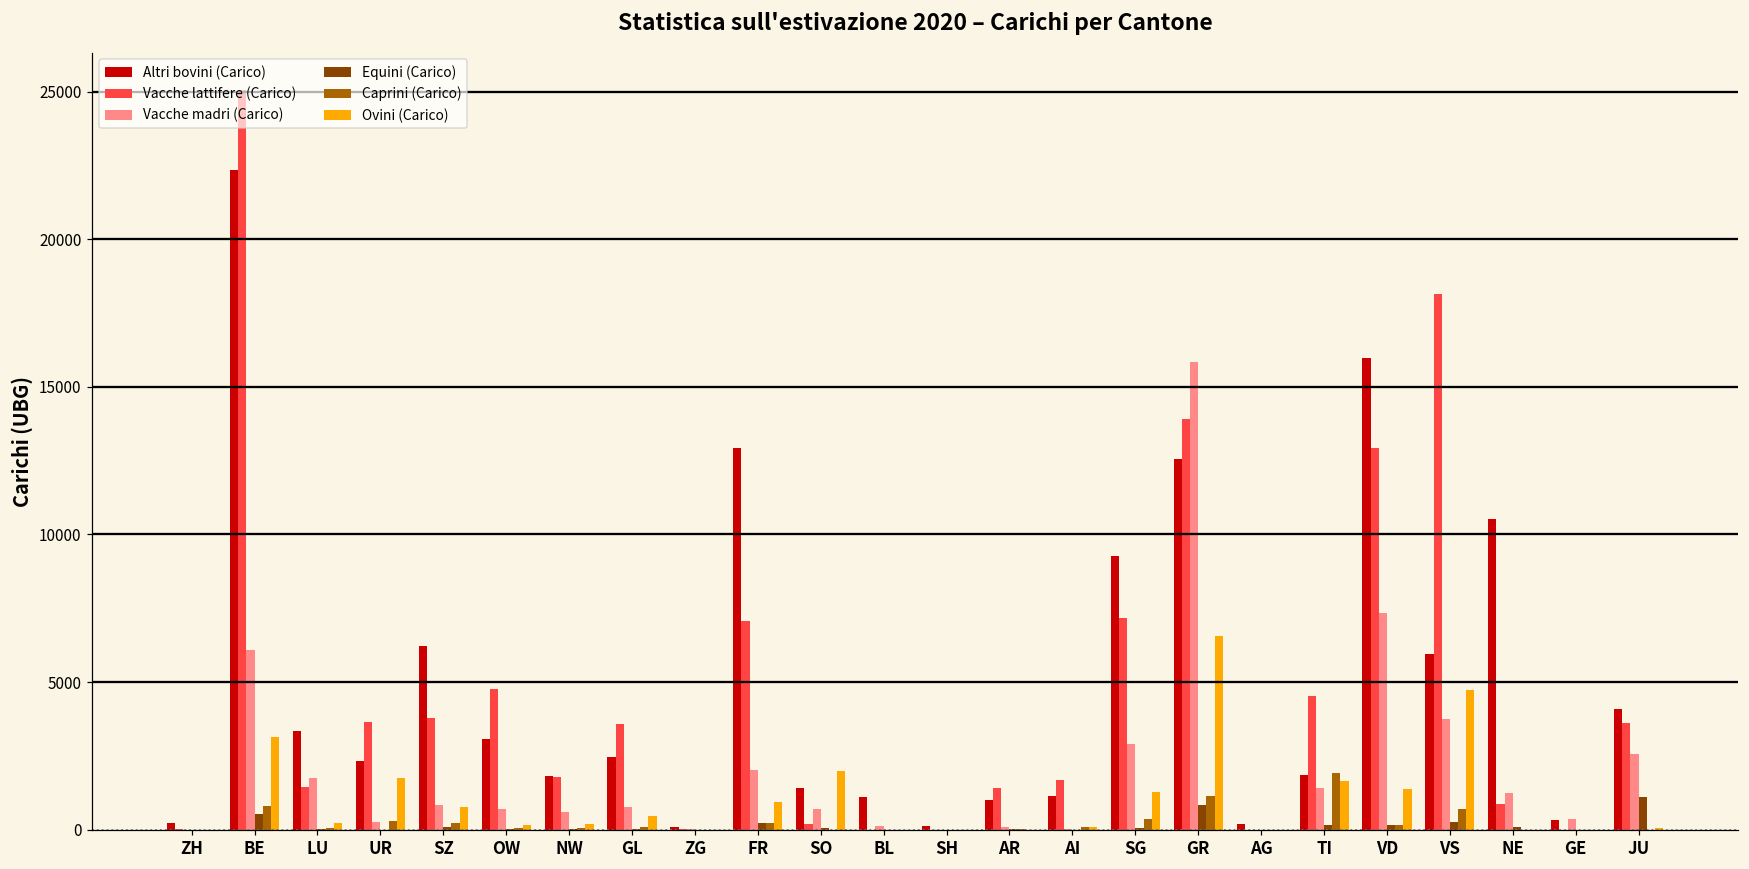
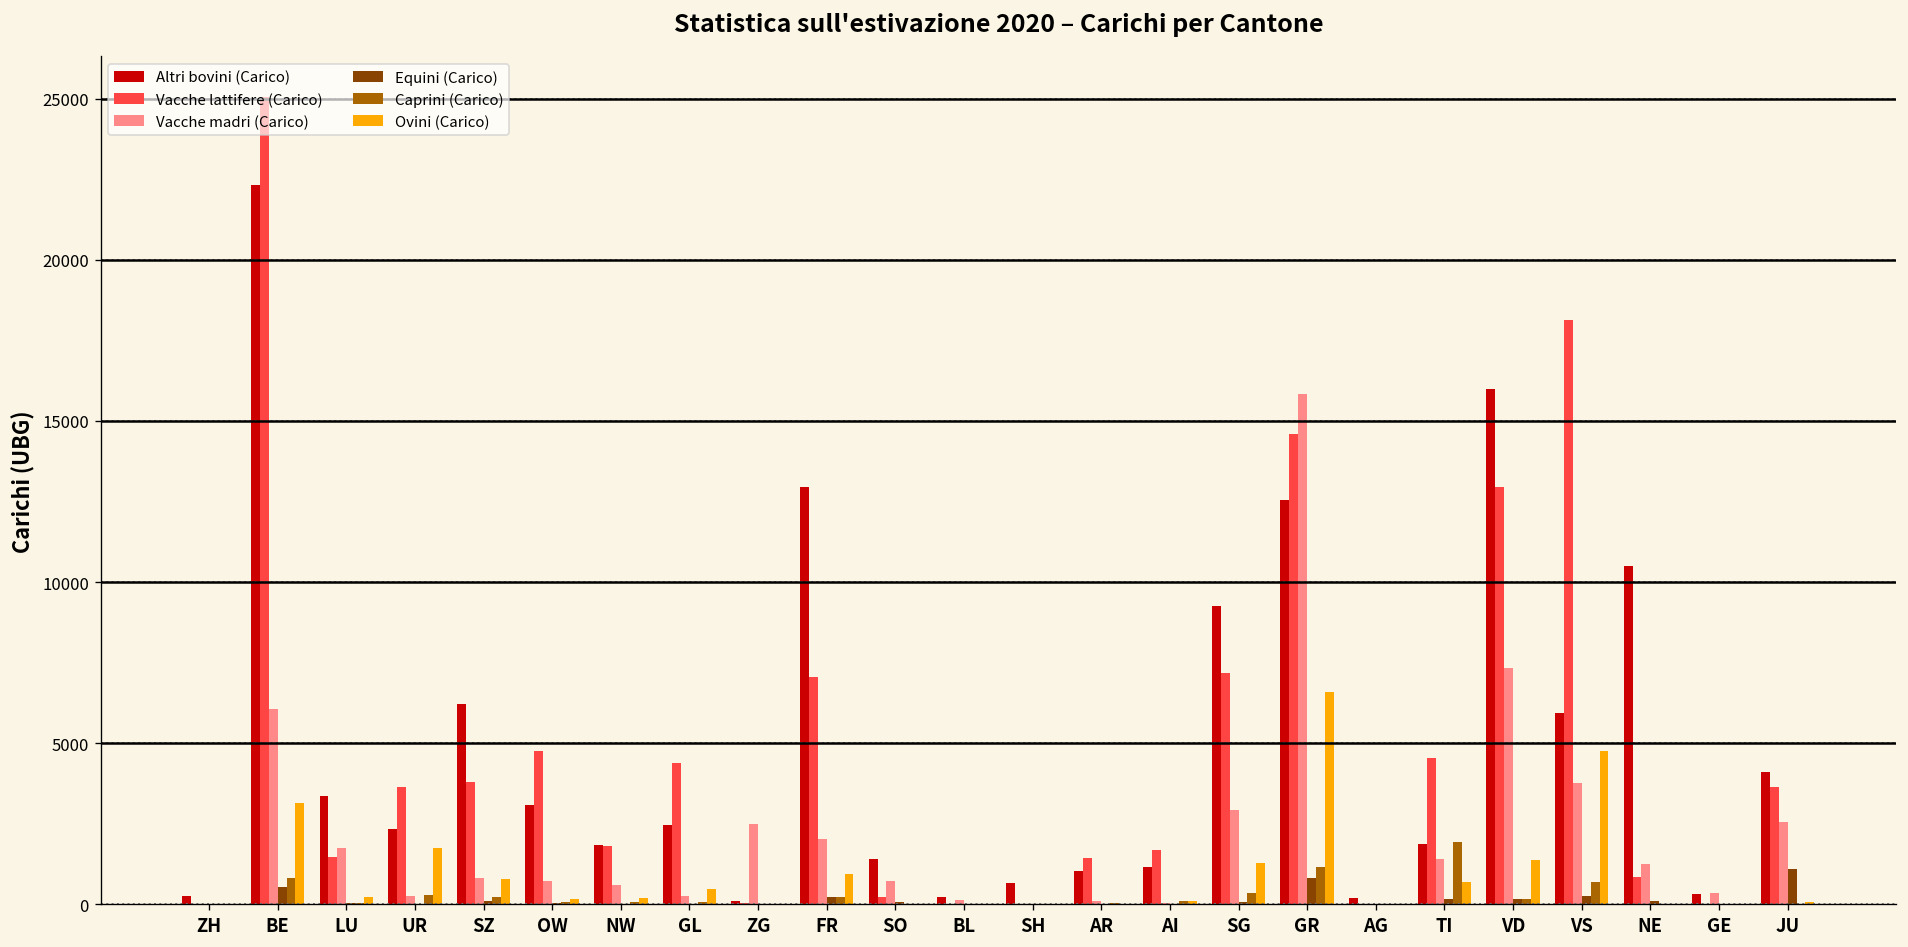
Vacche lattifere (Carico), GL: 3600 -> 4400
Vacche madri (Carico), GL: 800 -> 200
Vacche madri (Carico), ZG: 0 -> 2500
Ovini (Carico), SO: 2000 -> 0
Altri bovini (Carico), BL: 1100 -> 200
Altri bovini (Carico), SH: 100 -> 600
Vacche lattifere (Carico), GR: 13900 -> 14600
Ovini (Carico), TI: 1600 -> 700
